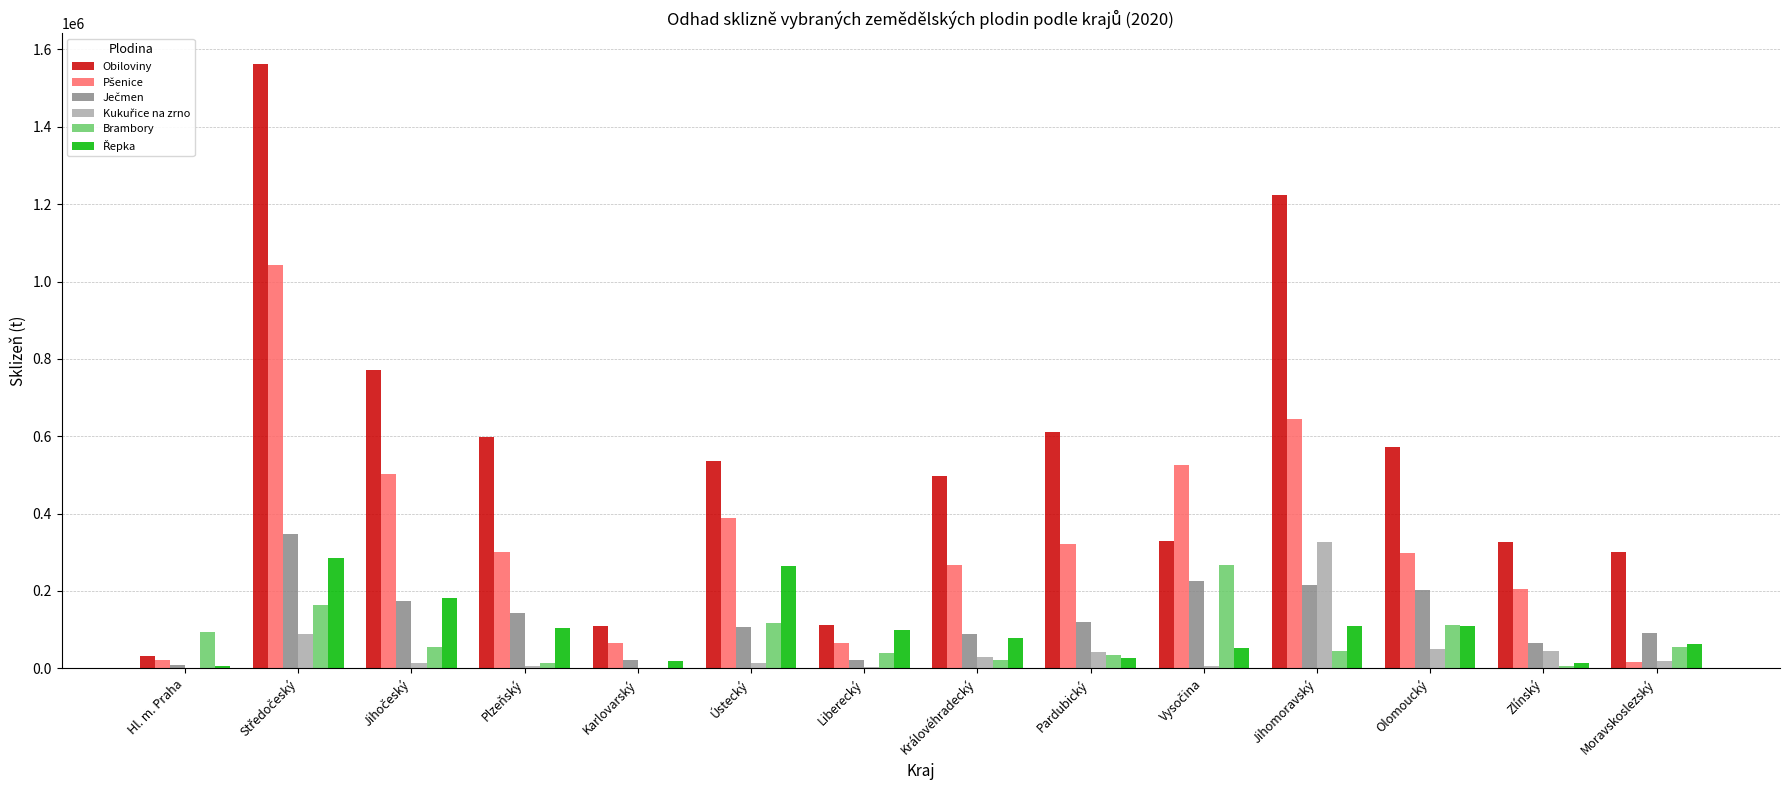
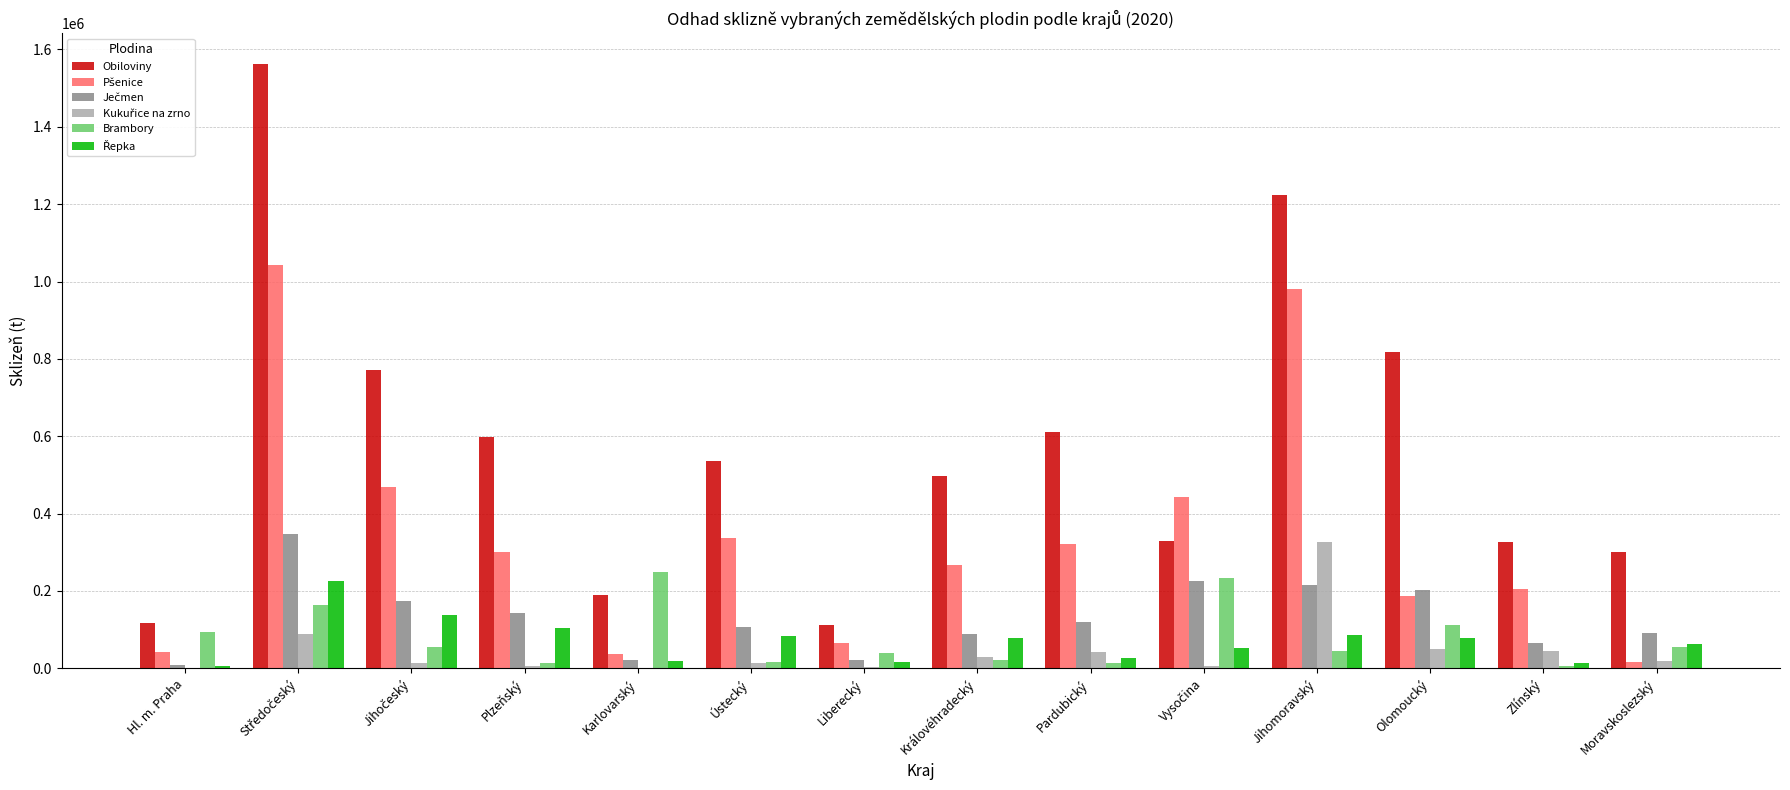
Obiloviny, Hl. m. Praha: 30000 -> 120000
Pšenice, Hl. m. Praha: 20000 -> 40000
Řepka, Středočeský: 280000 -> 230000
Pšenice, Jihočeský: 500000 -> 470000
Řepka, Jihočeský: 180000 -> 140000
Obiloviny, Karlovarský: 110000 -> 190000
Pšenice, Karlovarský: 60000 -> 40000
Brambory, Karlovarský: 0 -> 250000
Pšenice, Ústecký: 390000 -> 340000
Brambory, Ústecký: 120000 -> 20000
Řepka, Ústecký: 260000 -> 80000
Řepka, Liberecký: 100000 -> 20000
Brambory, Pardubický: 30000 -> 10000
Pšenice, Vysočina: 530000 -> 440000
Brambory, Vysočina: 270000 -> 230000
Pšenice, Jihomoravský: 650000 -> 980000
Řepka, Jihomoravský: 110000 -> 90000
Obiloviny, Olomoucký: 570000 -> 820000
Pšenice, Olomoucký: 300000 -> 190000
Řepka, Olomoucký: 110000 -> 80000
